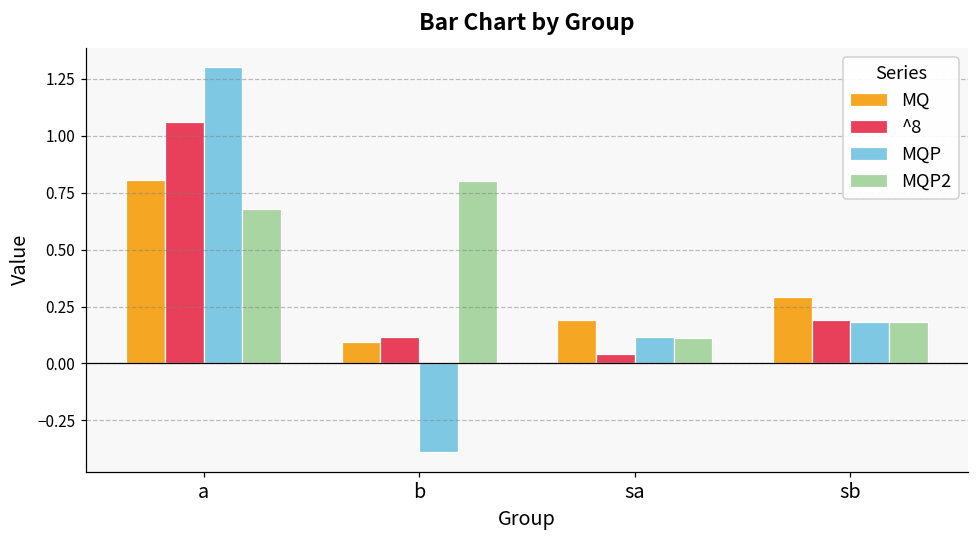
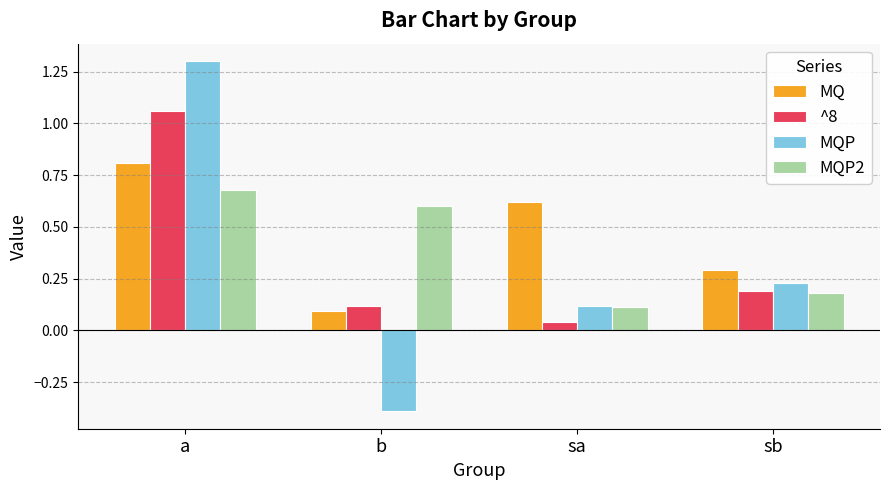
MQP2, b: 0.8 -> 0.6
MQ, sa: 0.19 -> 0.62
MQP, sb: 0.18 -> 0.23
